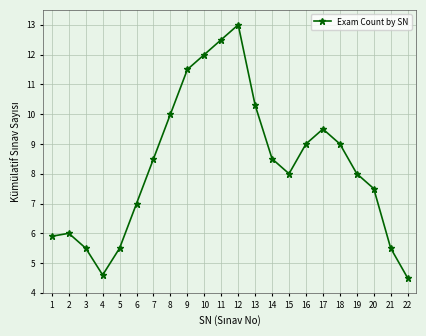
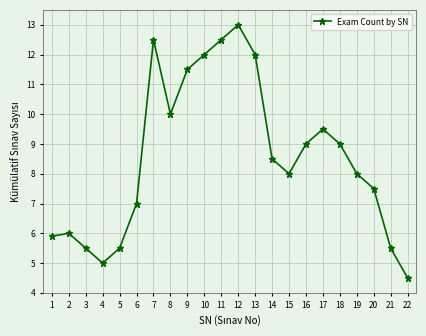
4: 4.6 -> 5.0
7: 8.5 -> 12.5
13: 10.3 -> 12.0
